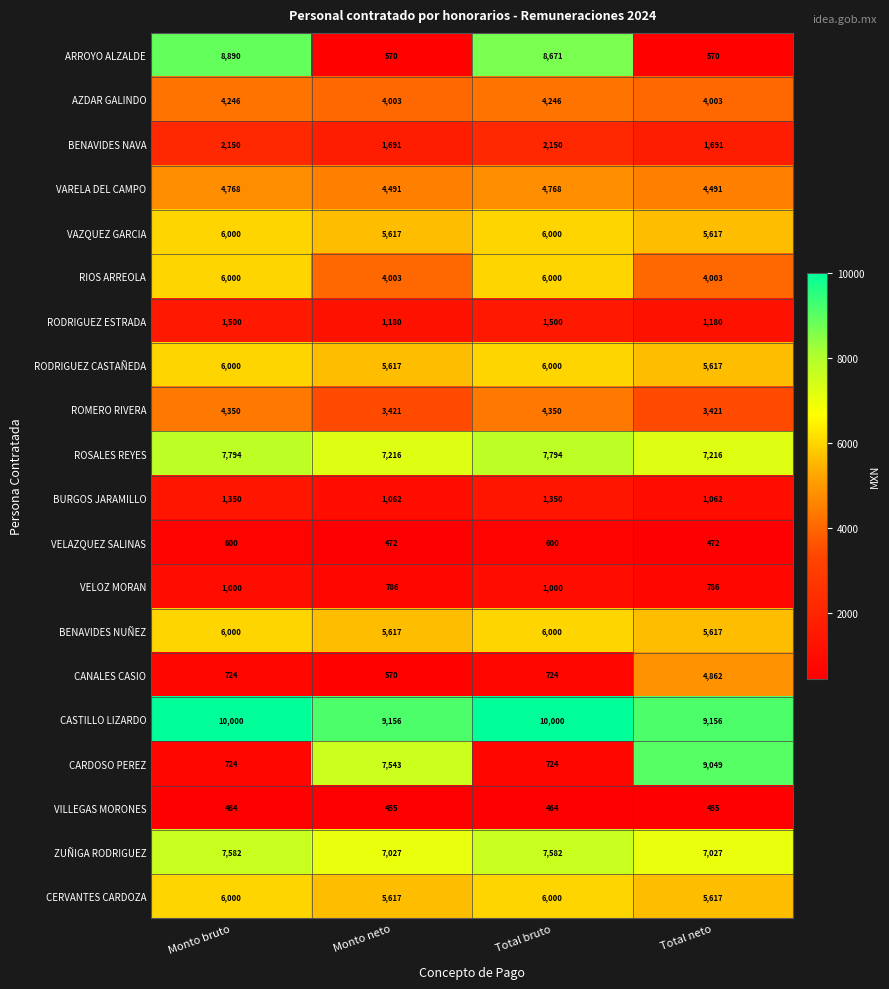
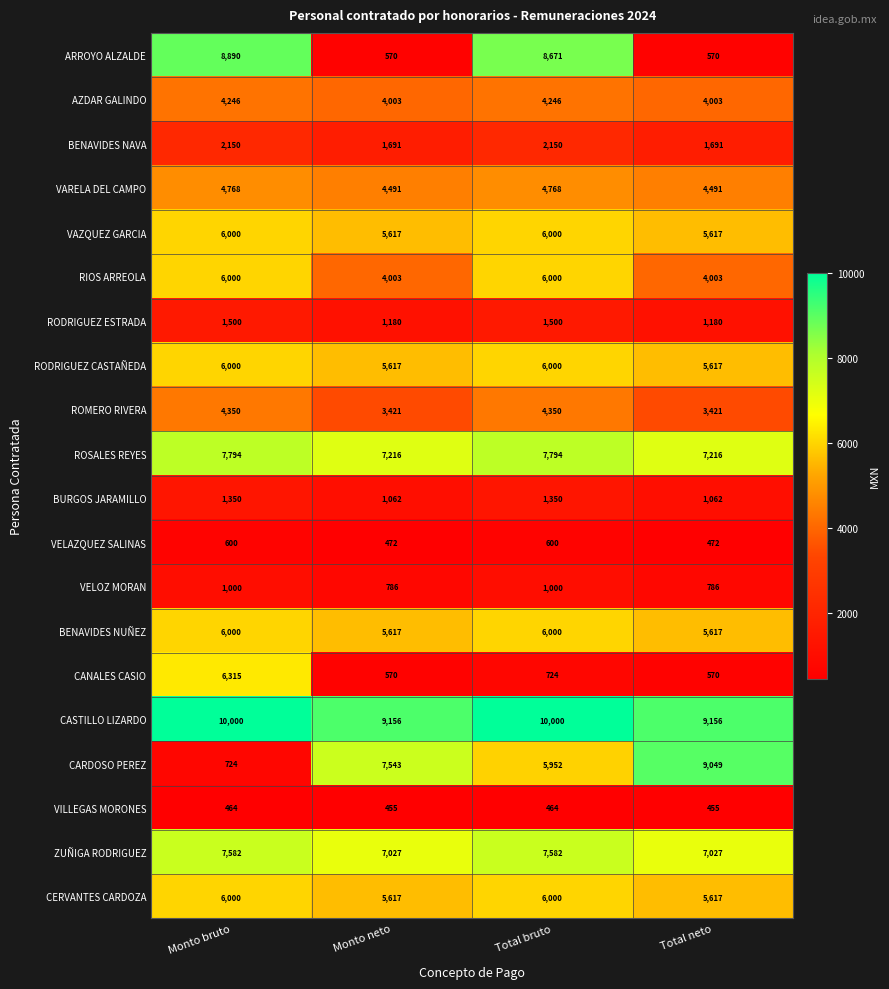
CANALES CASIO, Monto bruto: 724 -> 6,315
CANALES CASIO, Total neto: 4,862 -> 570
CARDOSO PEREZ, Total bruto: 724 -> 5,952
